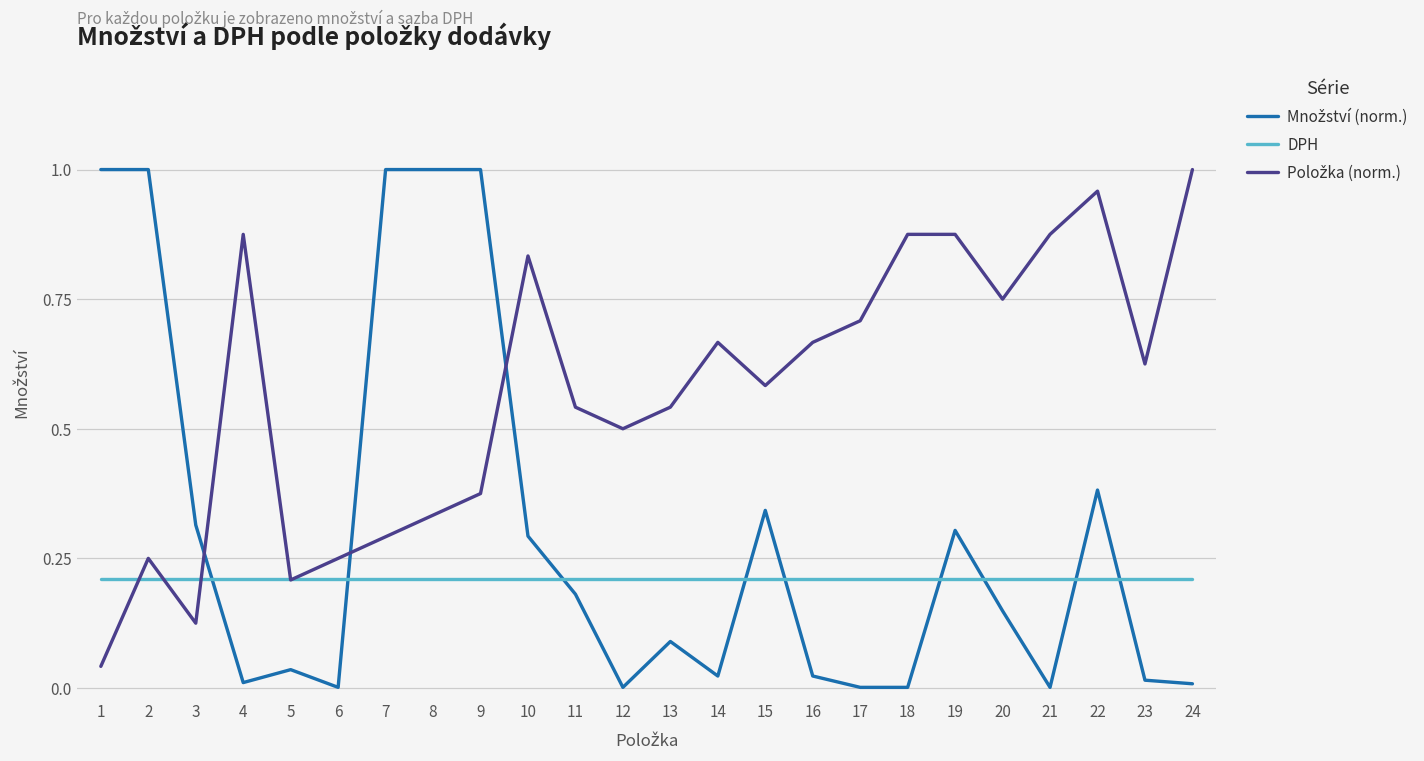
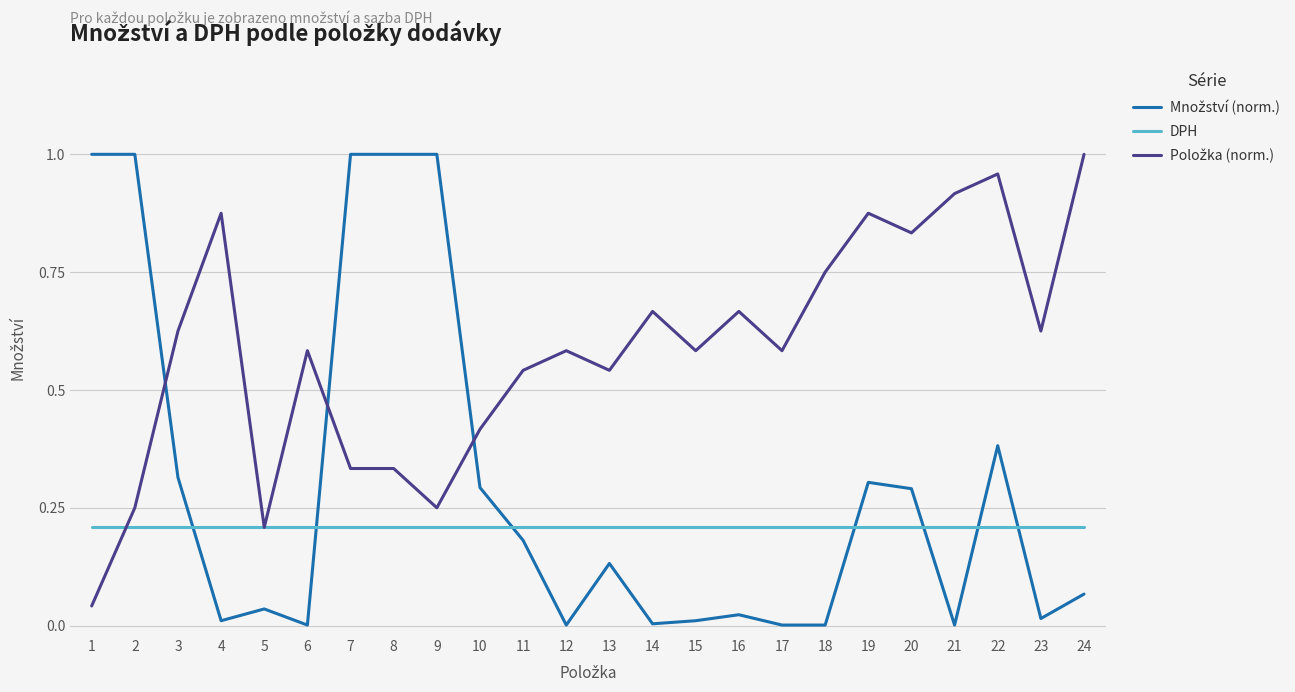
Položka (norm.), 3: 0.13 -> 0.63
Položka (norm.), 6: 0.25 -> 0.58
Položka (norm.), 7: 0.29 -> 0.33
Položka (norm.), 9: 0.38 -> 0.25
Položka (norm.), 10: 0.83 -> 0.42
Položka (norm.), 12: 0.50 -> 0.58
Množství (norm.), 13: 0.09 -> 0.13
Množství (norm.), 14: 0.02 -> 0.00
Množství (norm.), 15: 0.34 -> 0.01
Položka (norm.), 17: 0.71 -> 0.58
Položka (norm.), 18: 0.88 -> 0.75
Množství (norm.), 20: 0.15 -> 0.29
Položka (norm.), 20: 0.75 -> 0.83
Položka (norm.), 21: 0.88 -> 0.92
Množství (norm.), 24: 0.01 -> 0.07
